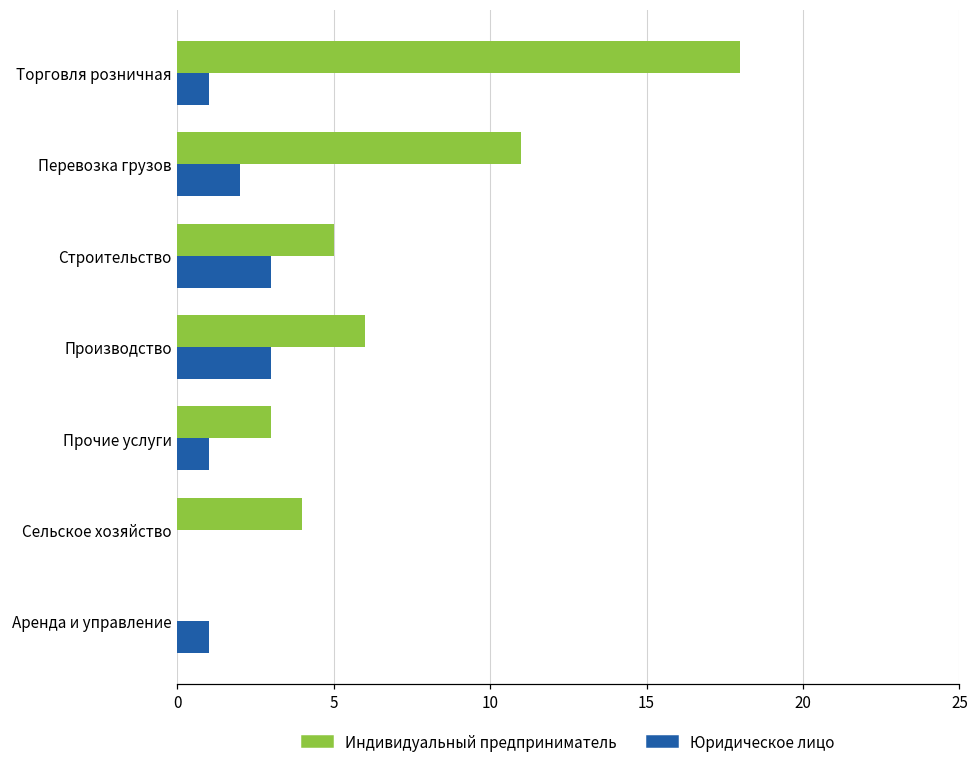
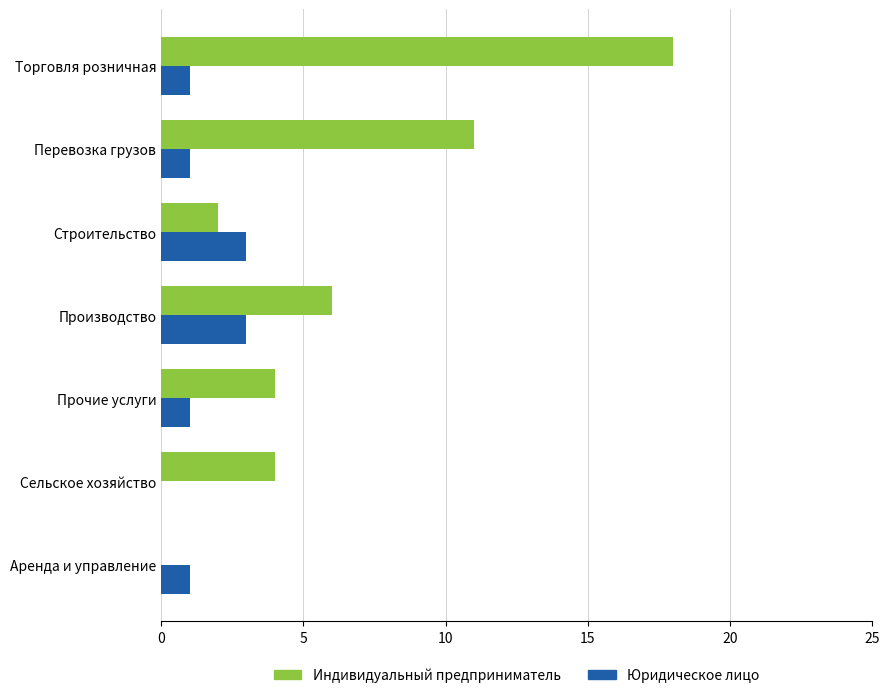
Юридическое лицо, Перевозка грузов: 2 -> 1
Индивидуальный предприниматель, Строительство: 5 -> 2
Индивидуальный предприниматель, Прочие услуги: 3 -> 4
